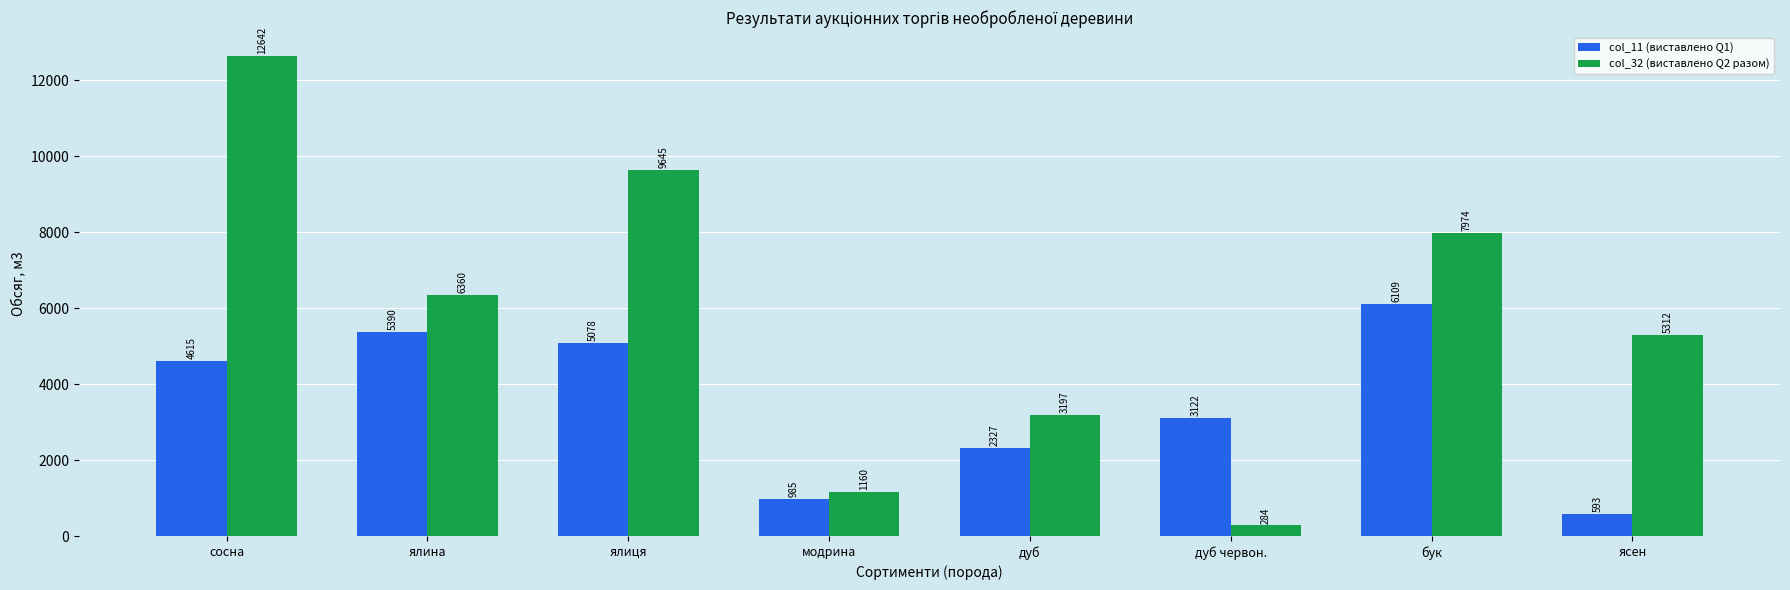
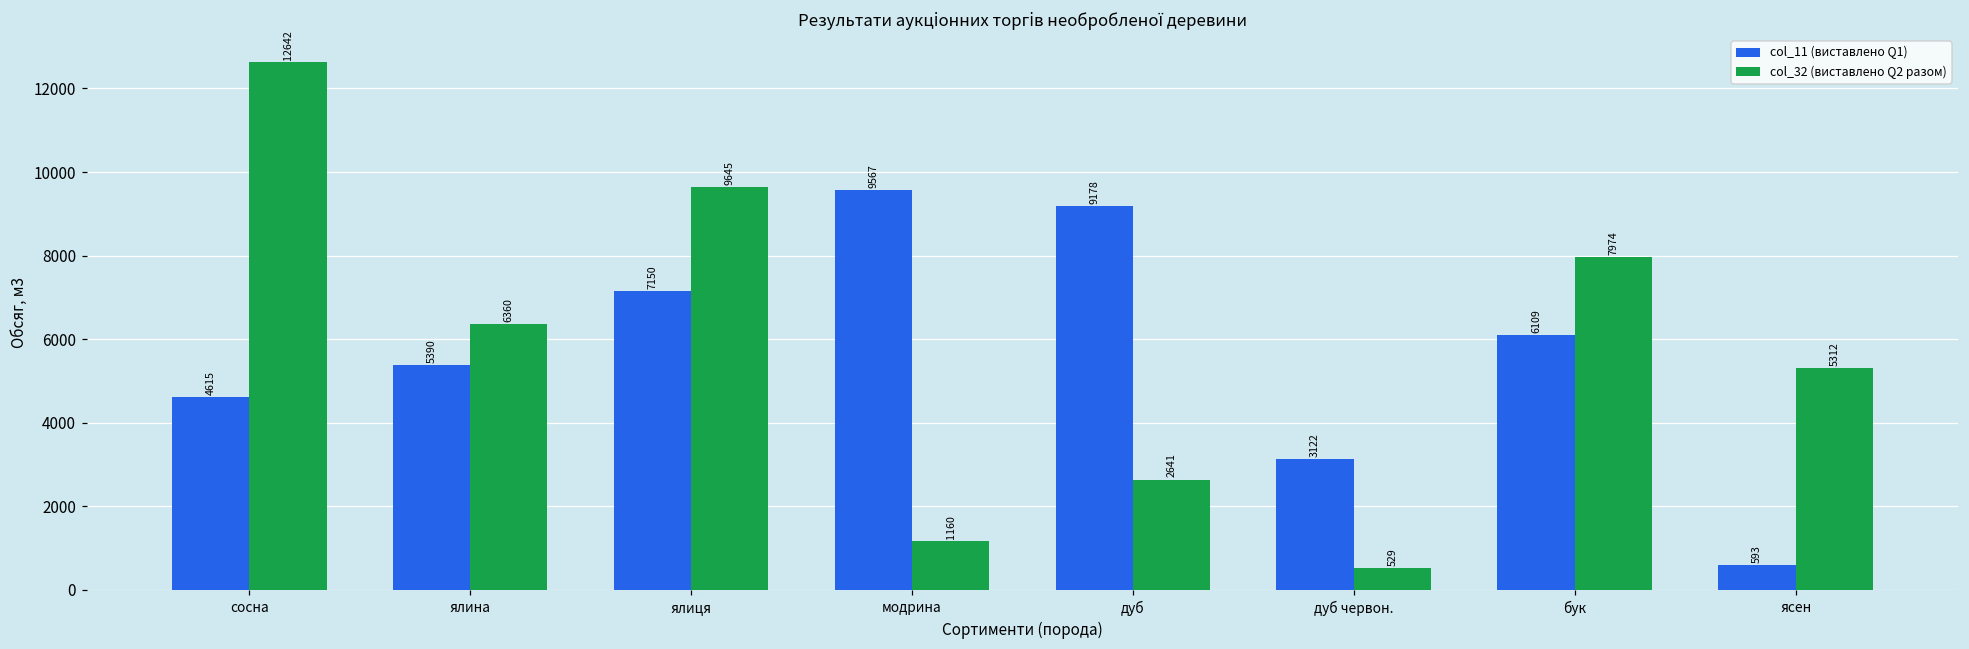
col_11 (виставлено Q1), ялиця: 5078 -> 7150
col_11 (виставлено Q1), модрина: 985 -> 9567
col_11 (виставлено Q1), дуб: 2327 -> 9178
col_32 (виставлено Q2 разом), дуб: 3197 -> 2641
col_32 (виставлено Q2 разом), дуб червон.: 284 -> 529
